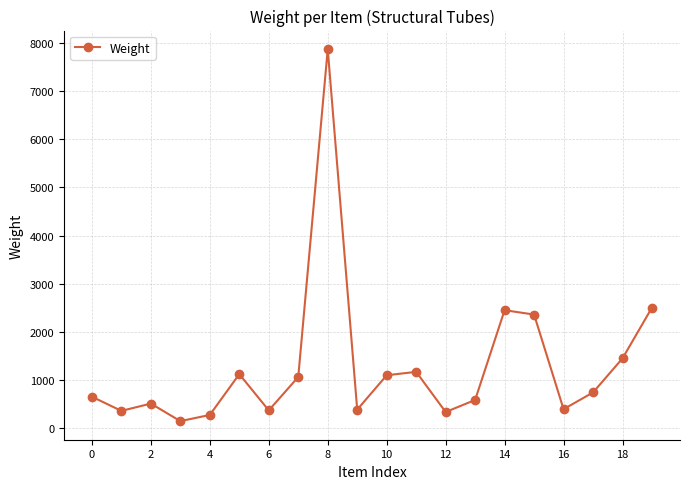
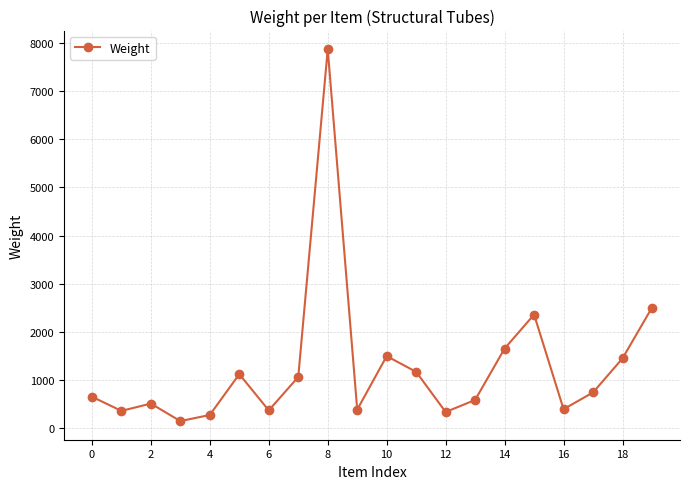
10: 1100 -> 1500
14: 2500 -> 1700
